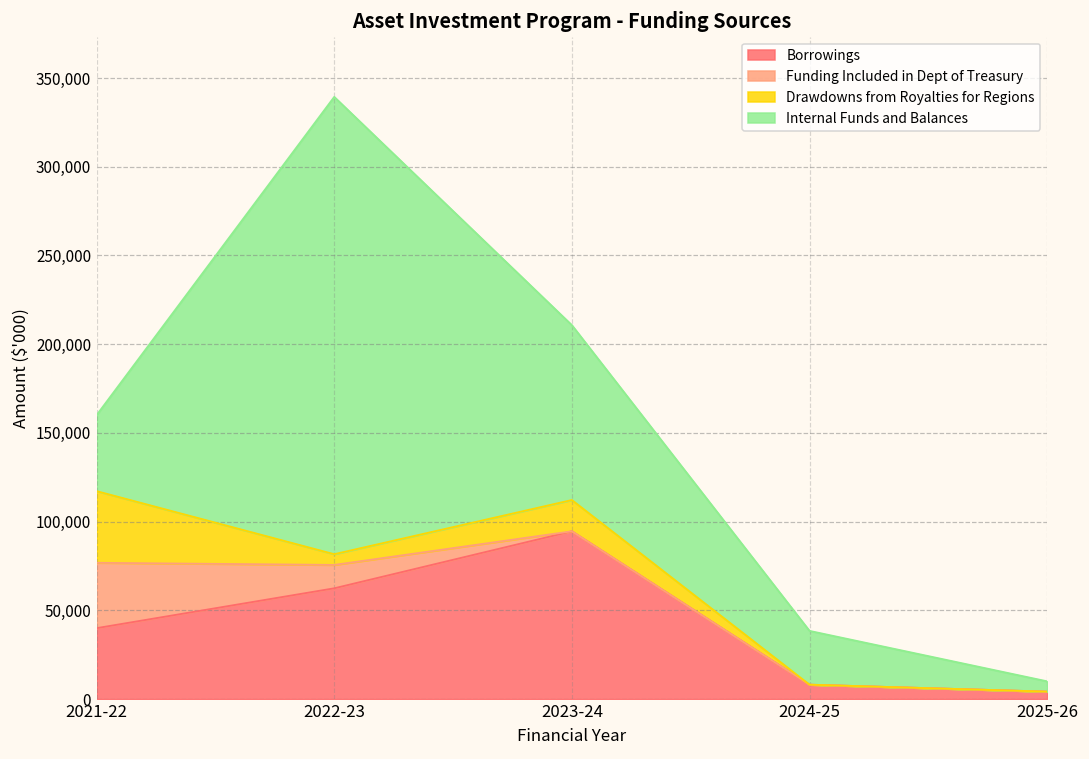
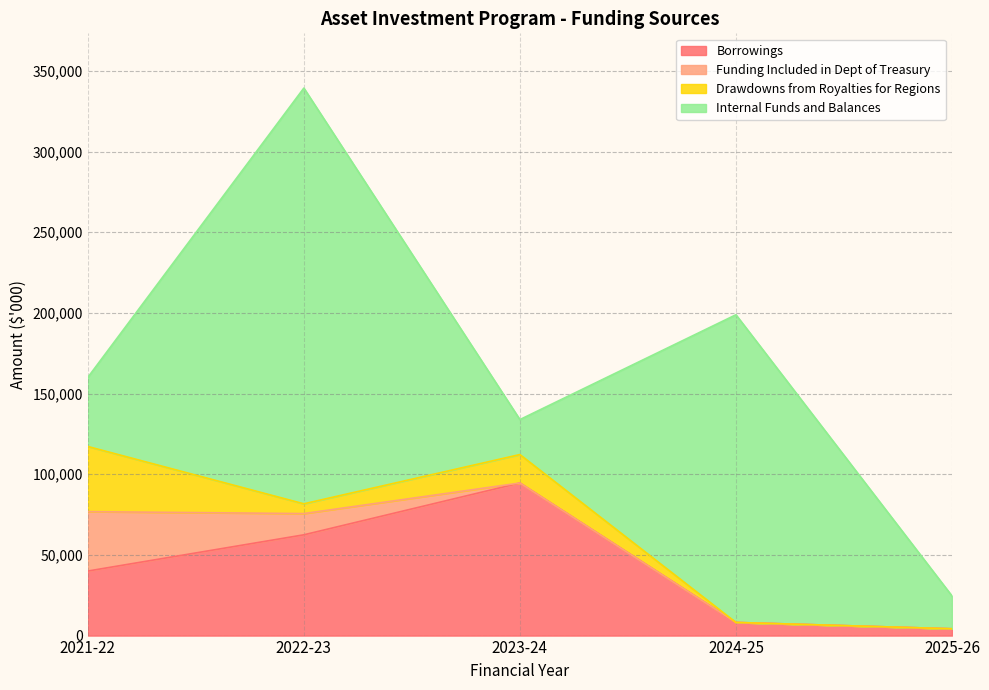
Internal Funds and Balances, 2023-24: 99,000 -> 22,000
Internal Funds and Balances, 2024-25: 30,000 -> 191,000
Internal Funds and Balances, 2025-26: 6,000 -> 20,000
